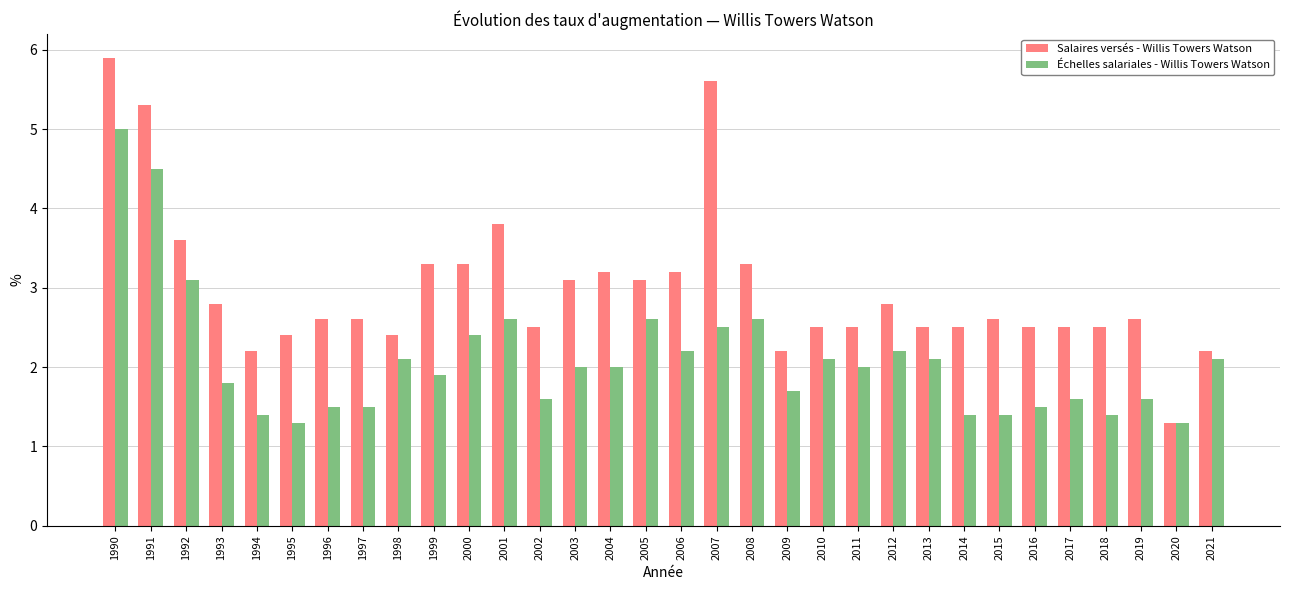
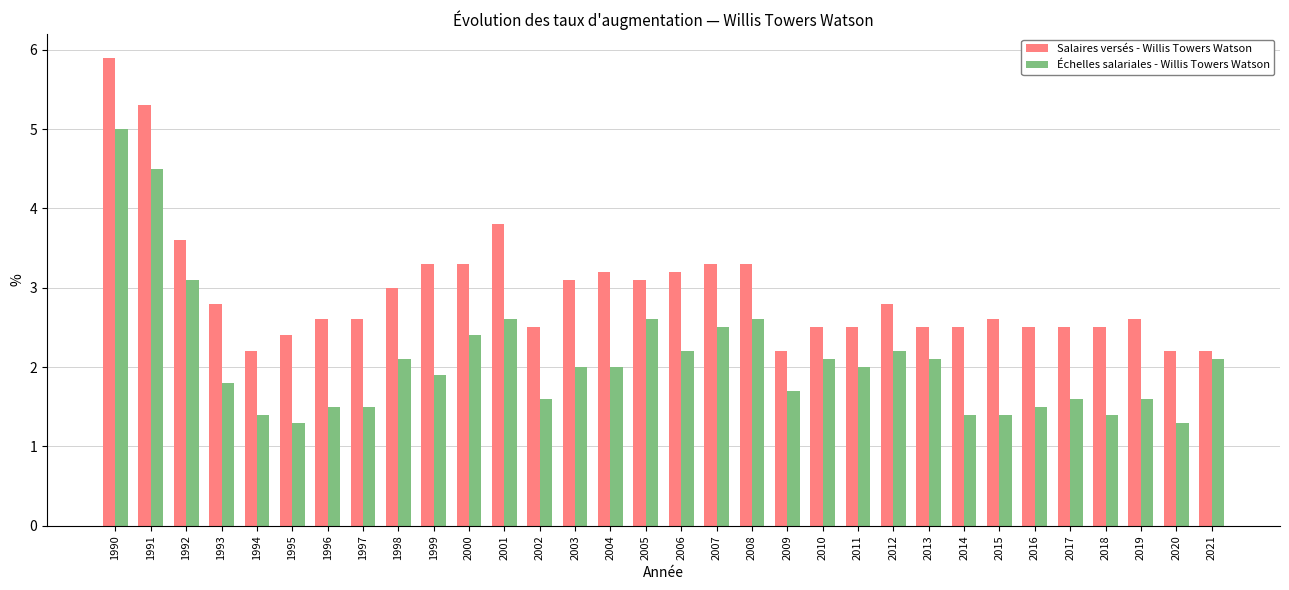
Salaires versés - Willis Towers Watson, 1998: 2.4 -> 3.0
Salaires versés - Willis Towers Watson, 2007: 5.6 -> 3.3
Salaires versés - Willis Towers Watson, 2020: 1.3 -> 2.2
